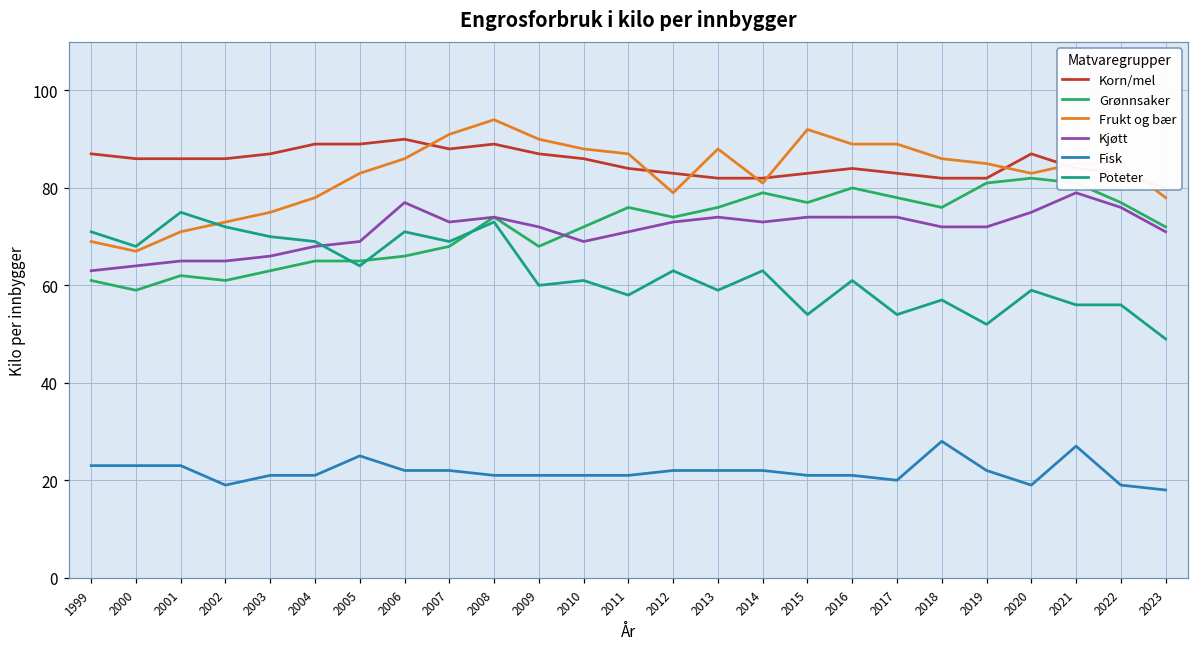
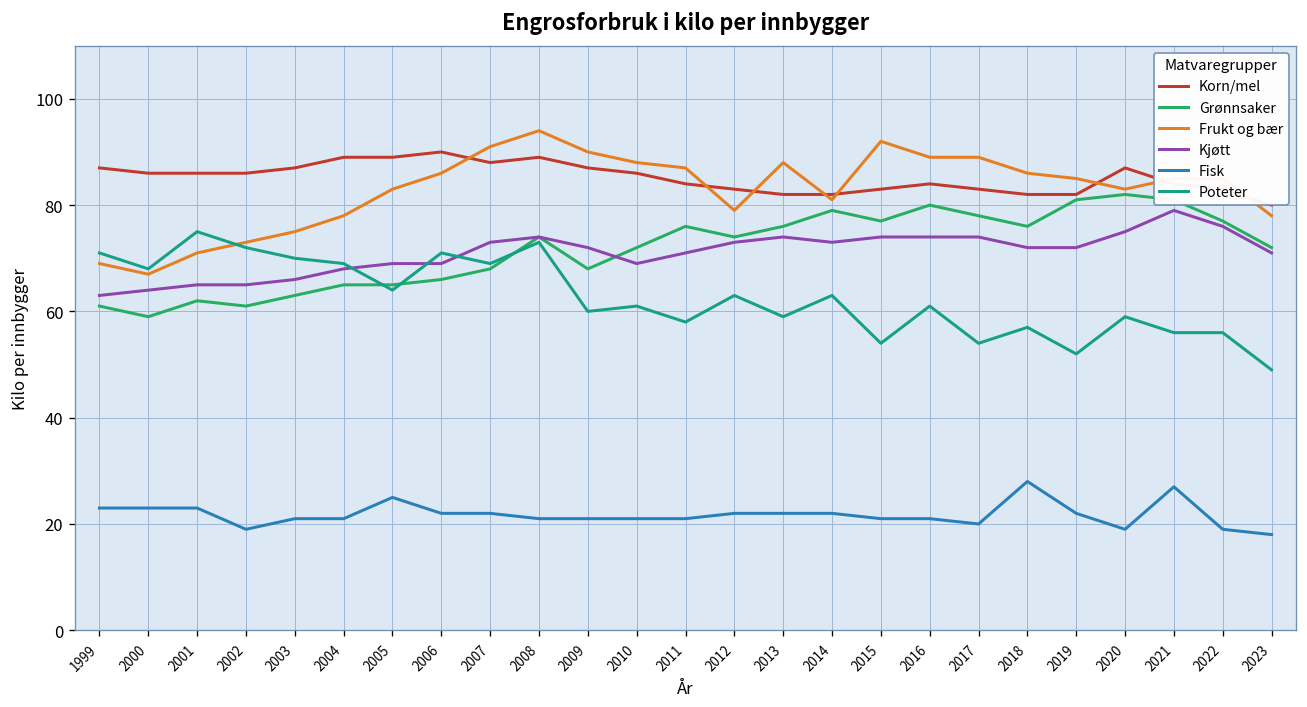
Kjøtt, 2006: 77 -> 69
